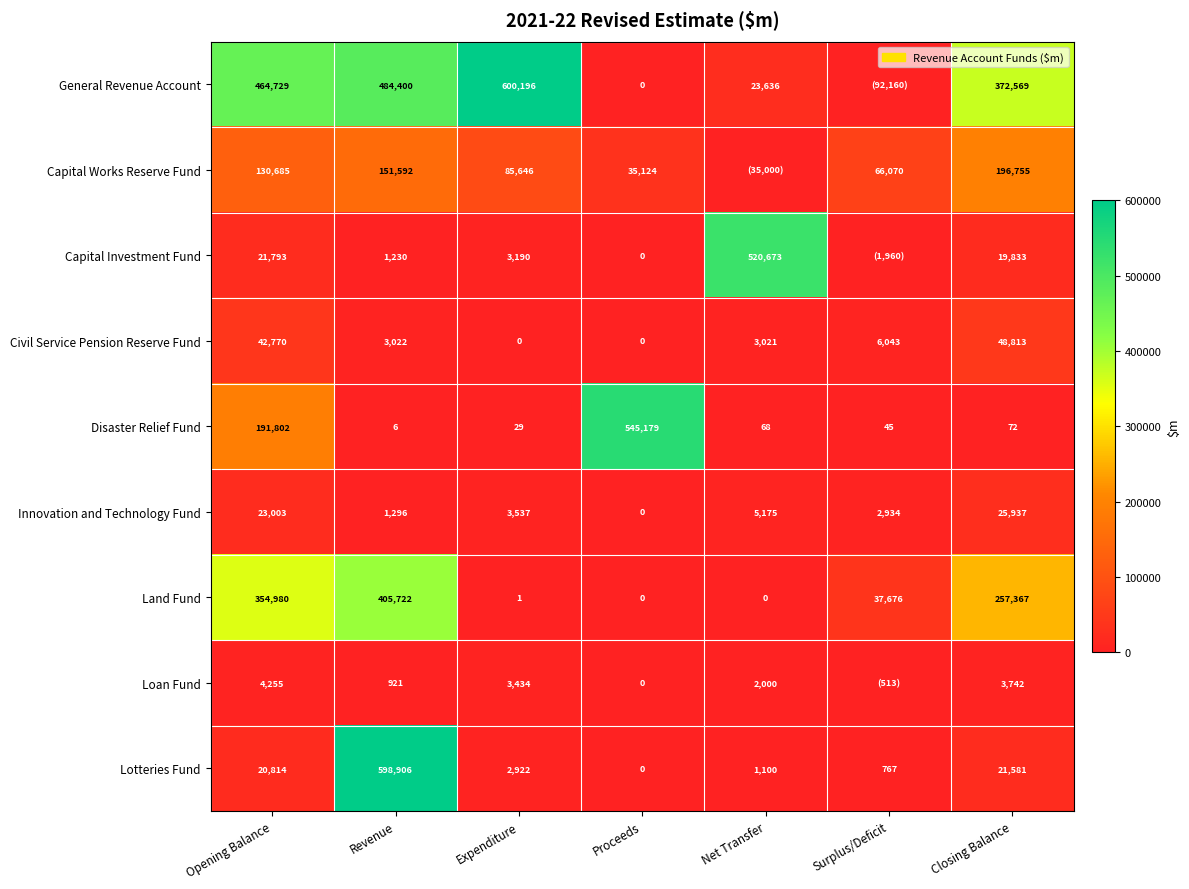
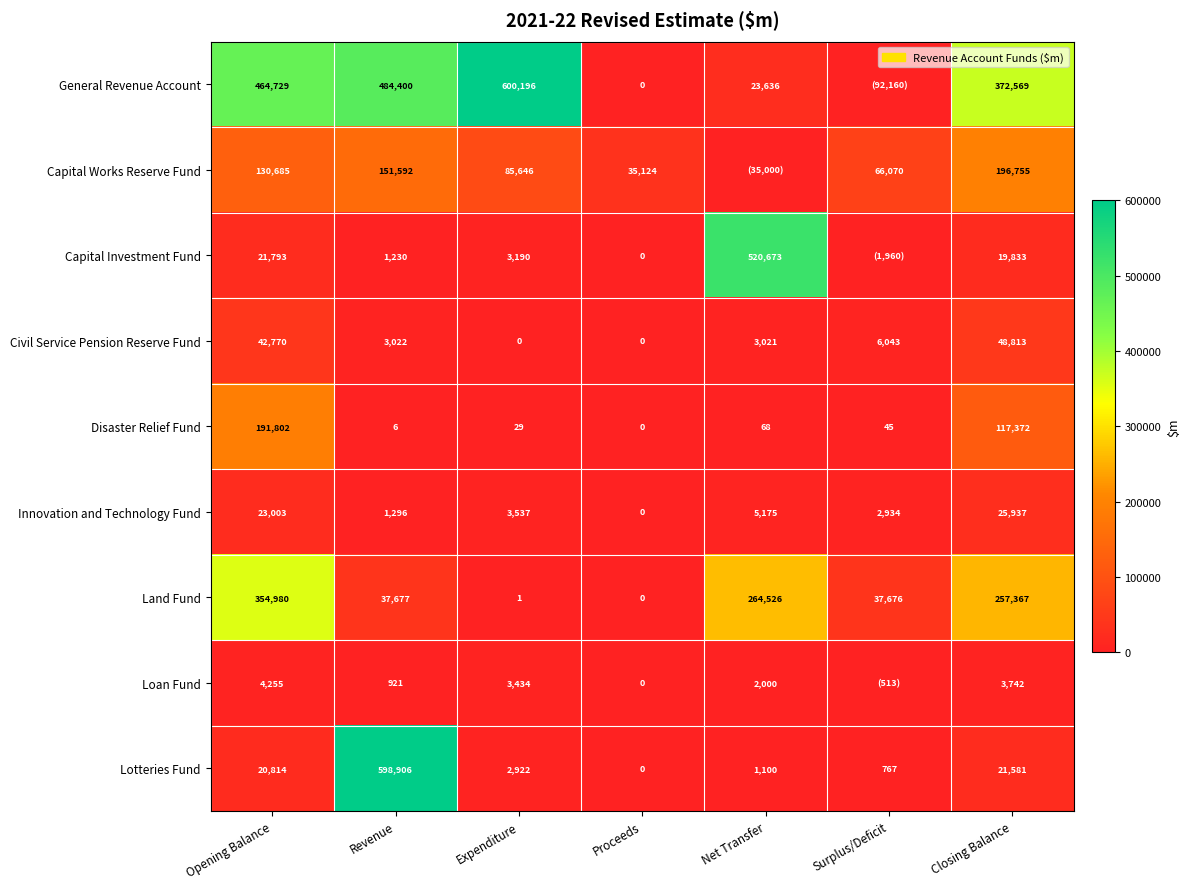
Disaster Relief Fund, Proceeds: 545,179 -> 0
Disaster Relief Fund, Closing Balance: 72 -> 117,372
Land Fund, Revenue: 405,722 -> 37,677
Land Fund, Net Transfer: 0 -> 264,526
